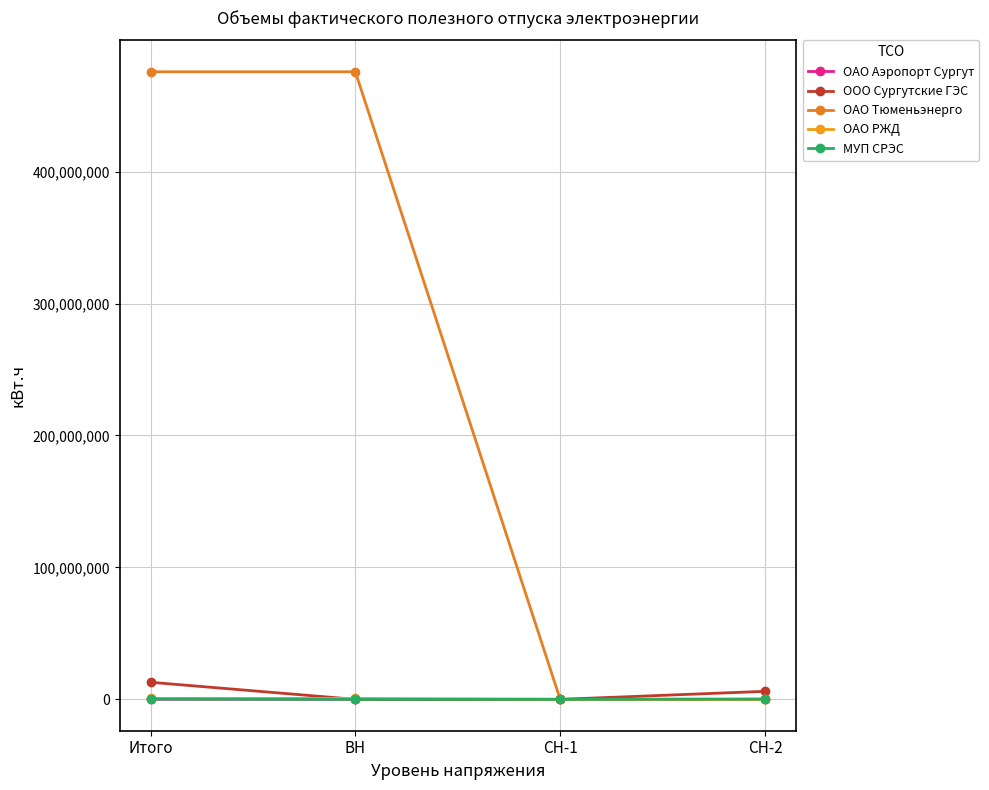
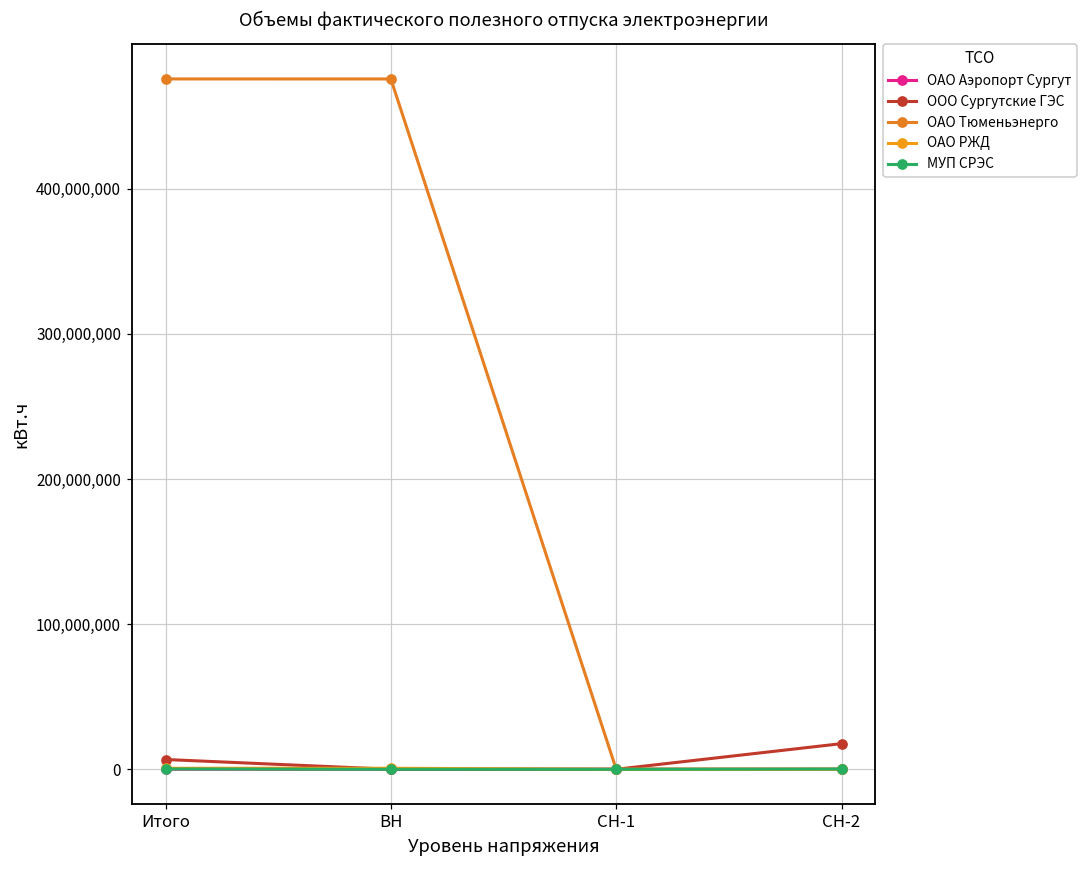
ООО Сургутские ГЭС, Итого: 13,000,000 -> 7,000,000
ООО Сургутские ГЭС, СН-2: 6,000,000 -> 18,000,000
